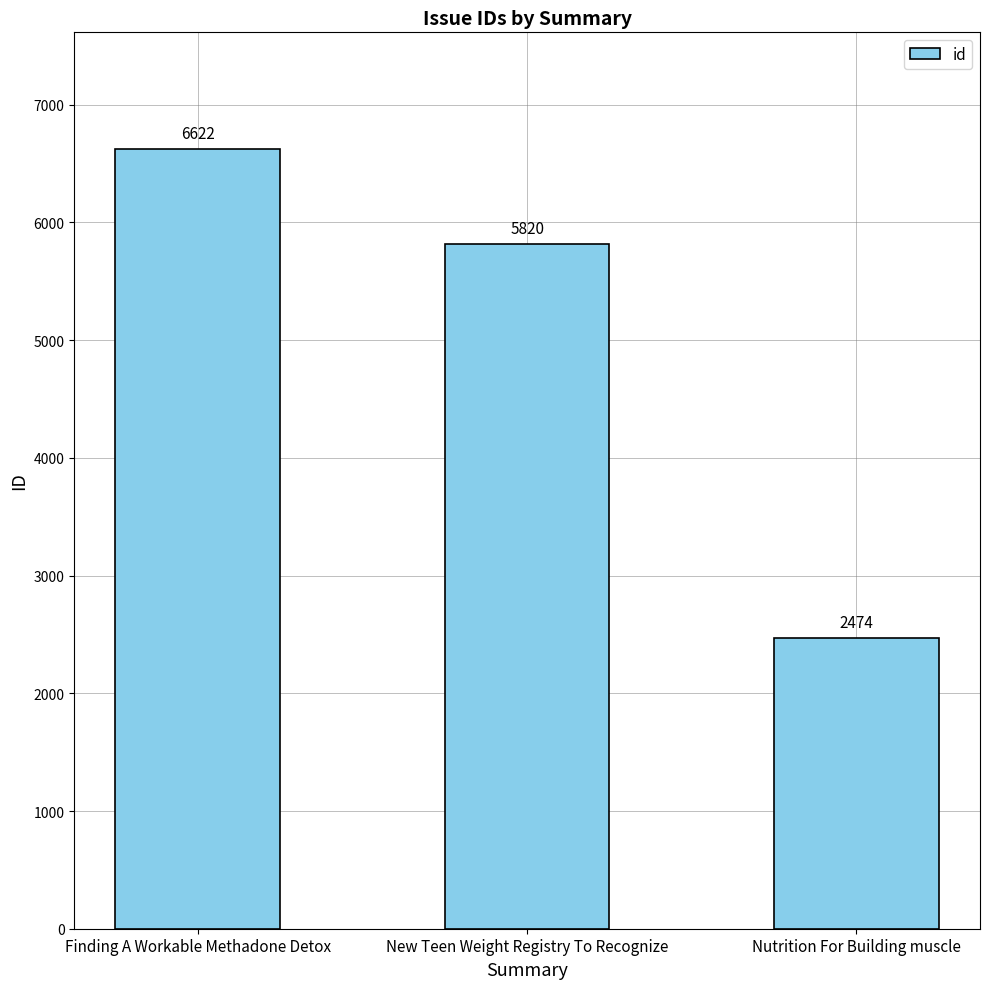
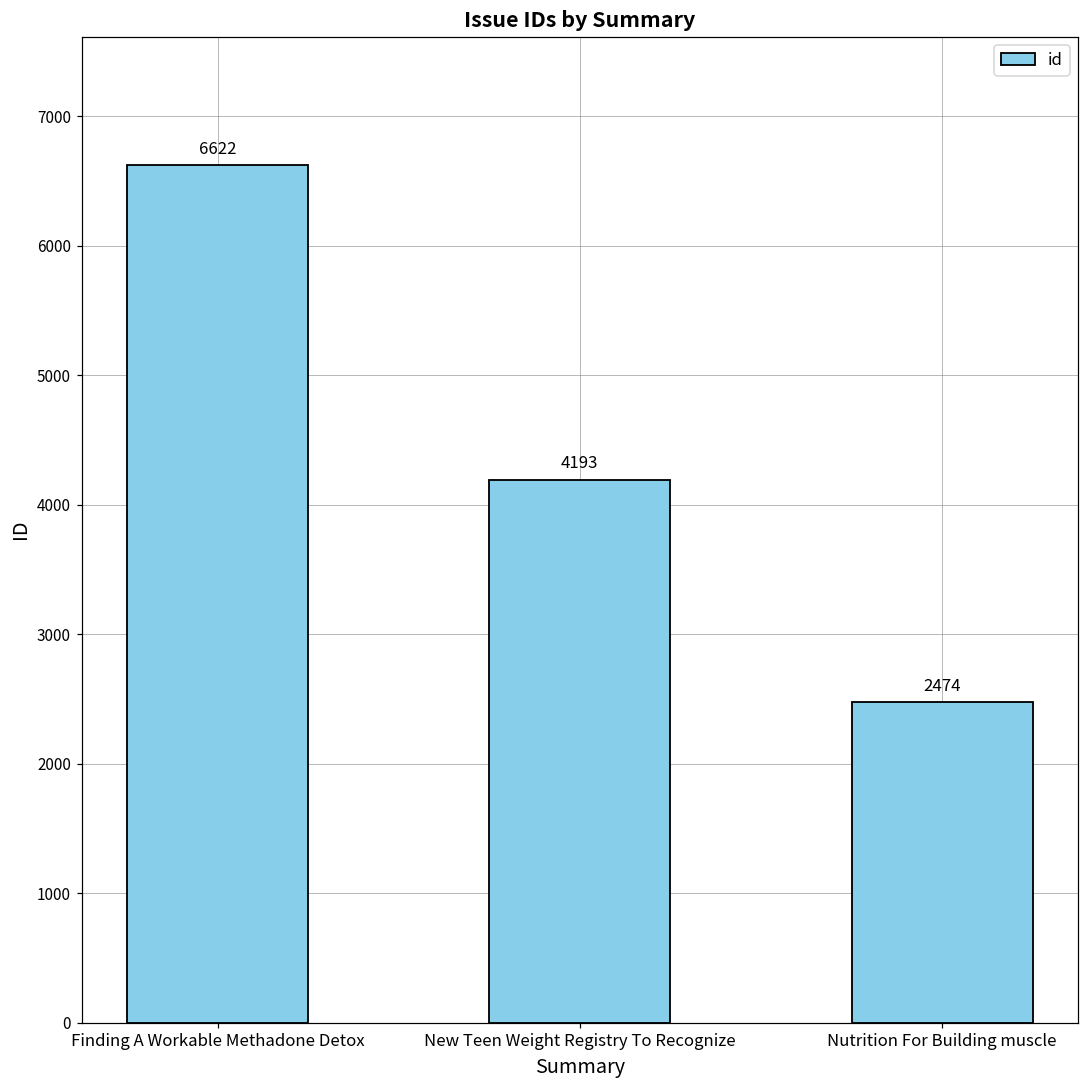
New Teen Weight Registry To Recognize: 5820 -> 4193
